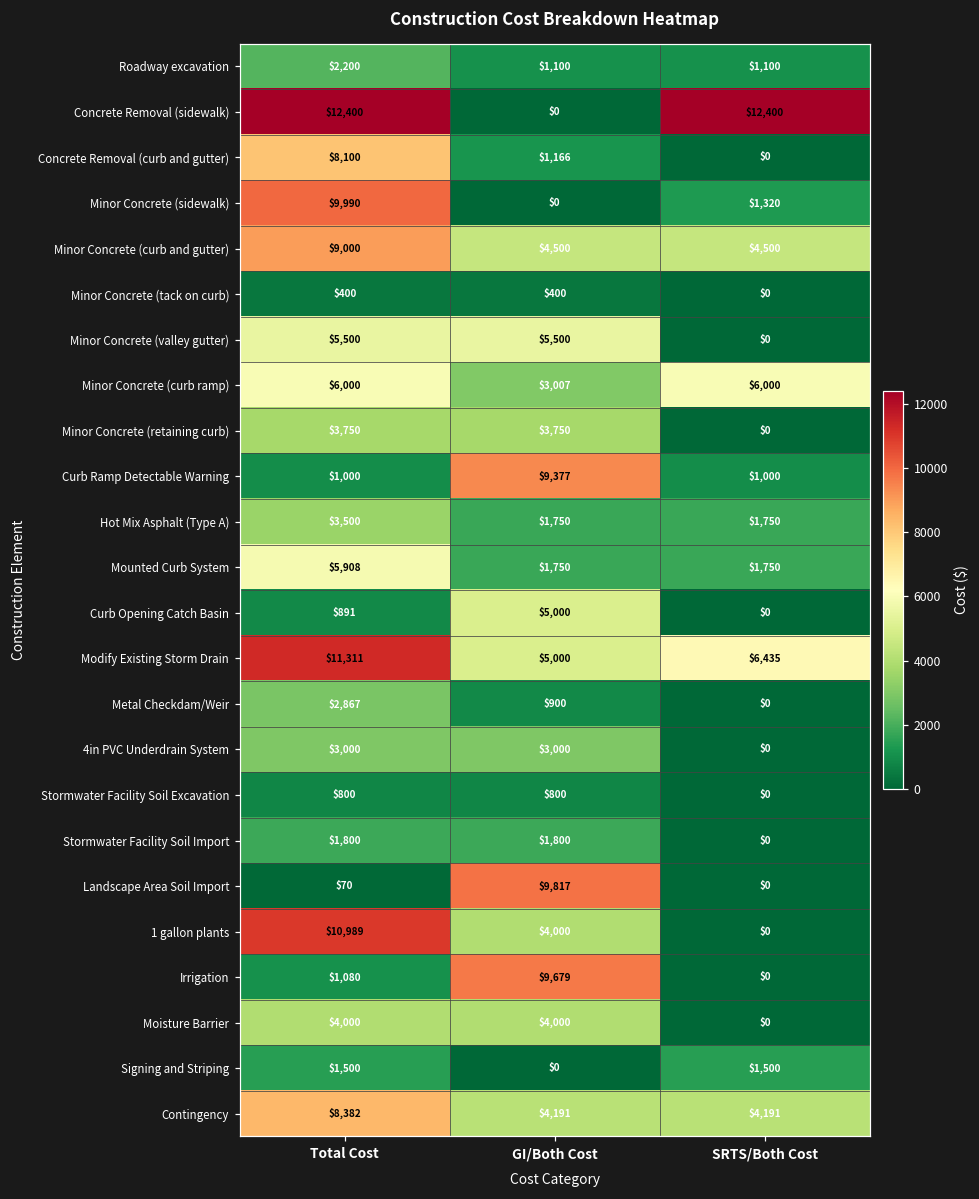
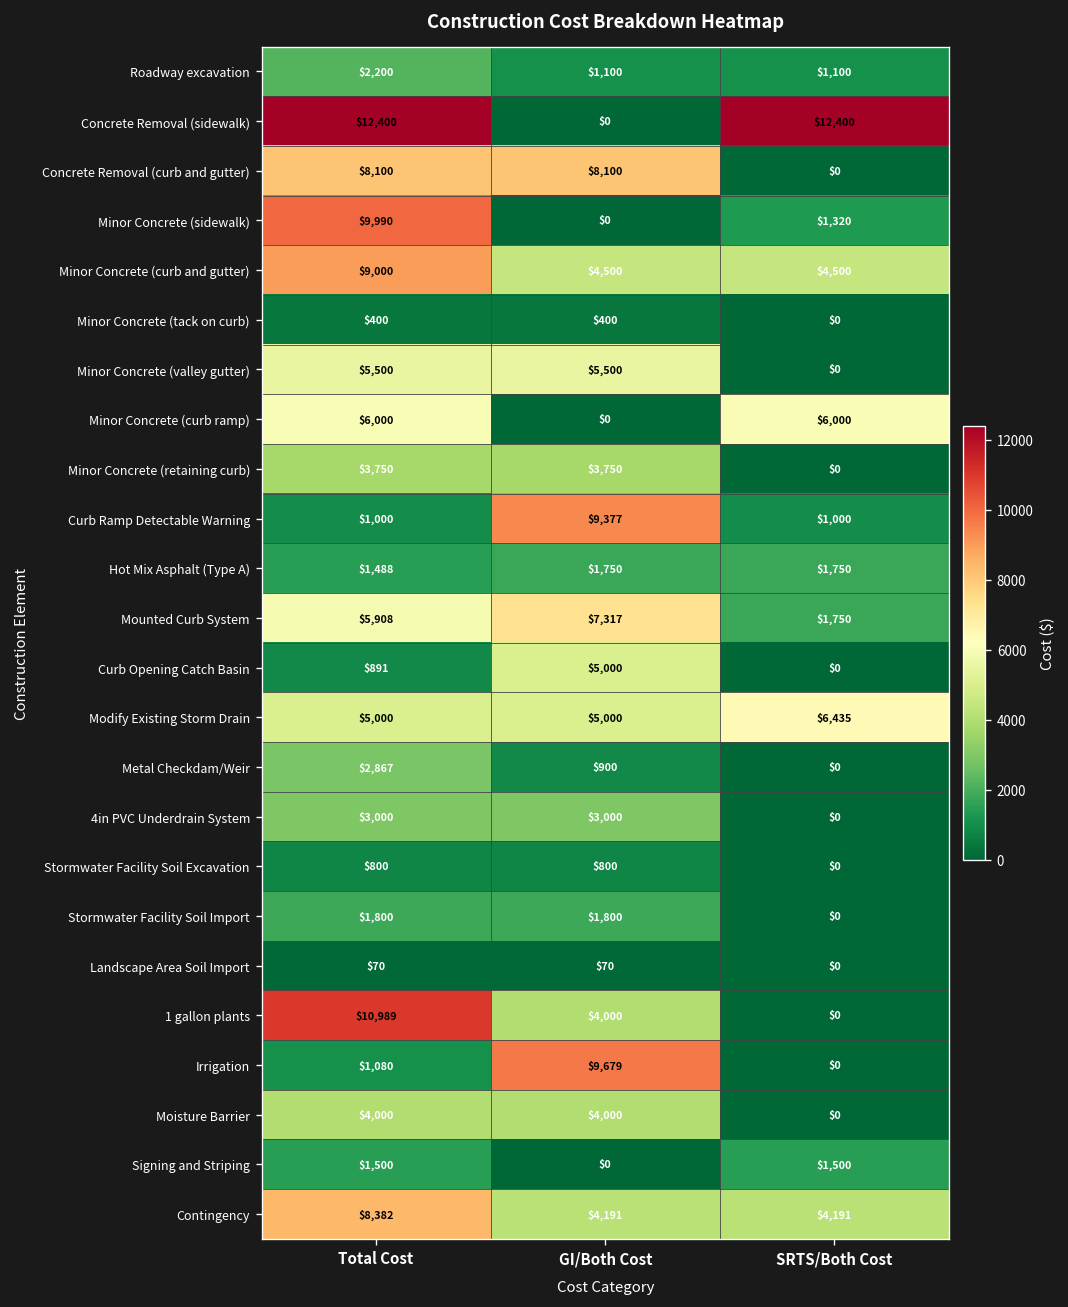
Concrete Removal (curb and gutter), GI/Both Cost: $1,166 -> $8,100
Minor Concrete (curb ramp), GI/Both Cost: $3,007 -> $0
Hot Mix Asphalt (Type A), Total Cost: $3,500 -> $1,488
Mounted Curb System, GI/Both Cost: $1,750 -> $7,317
Modify Existing Storm Drain, Total Cost: $11,311 -> $5,000
Landscape Area Soil Import, GI/Both Cost: $9,817 -> $70
